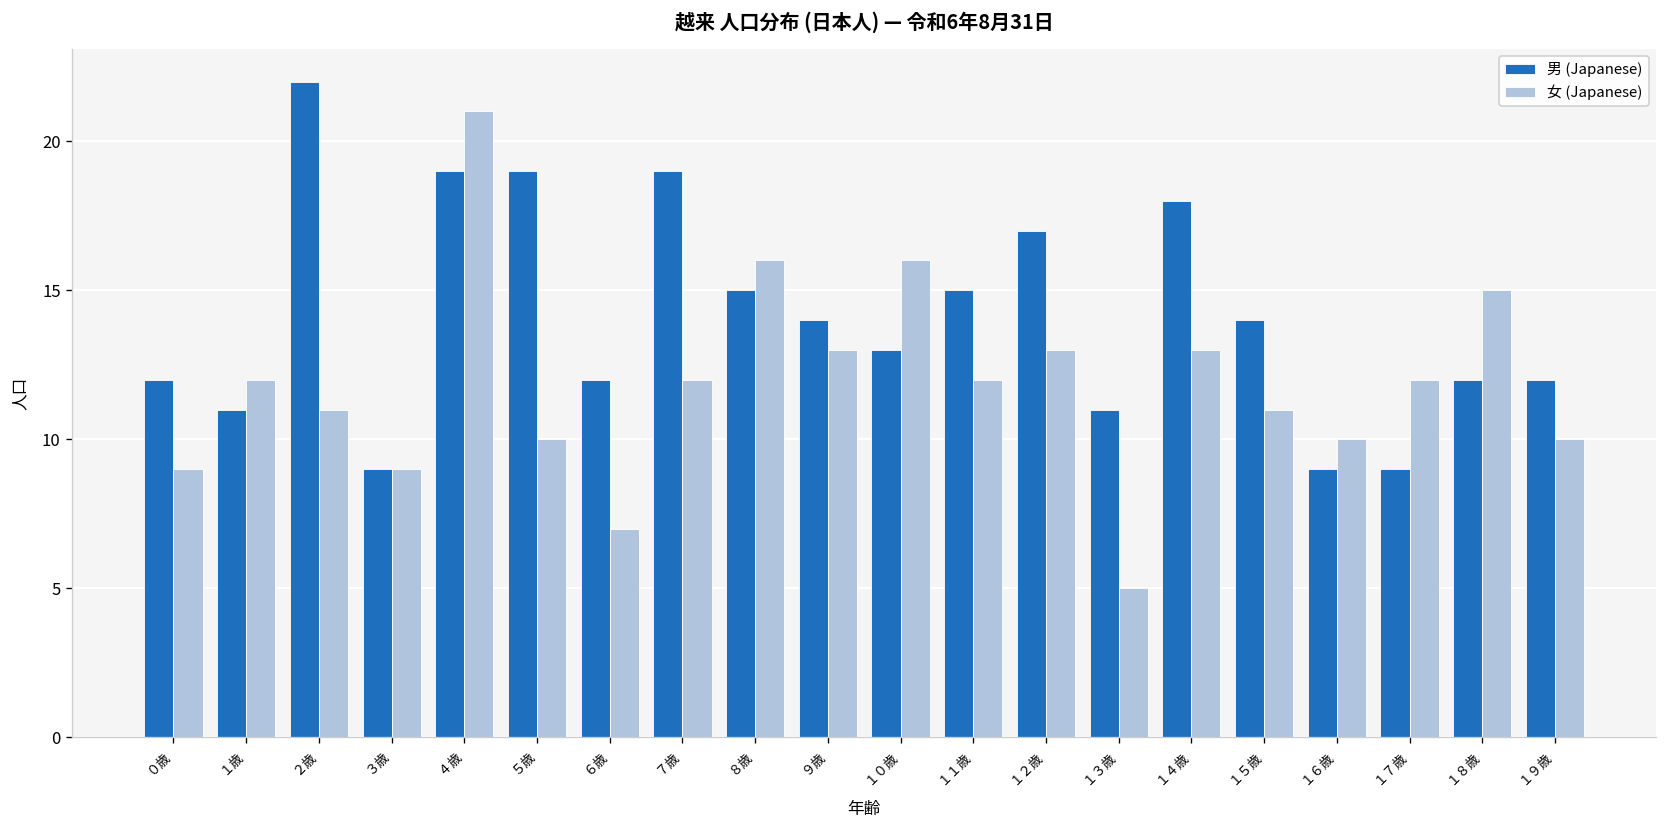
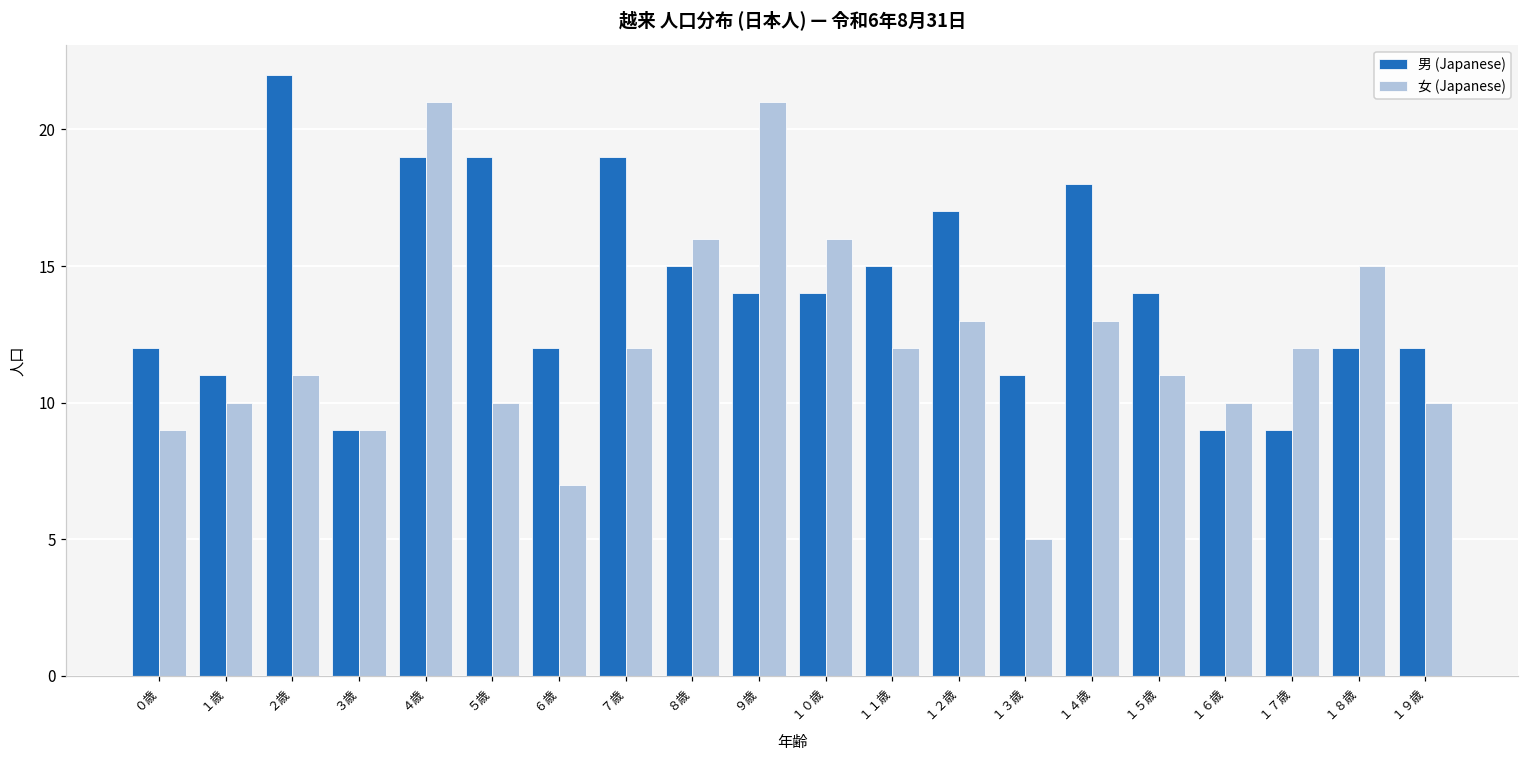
女 (Japanese), １歳: 12 -> 10
女 (Japanese), ９歳: 13 -> 21
男 (Japanese), １０歳: 13 -> 14
